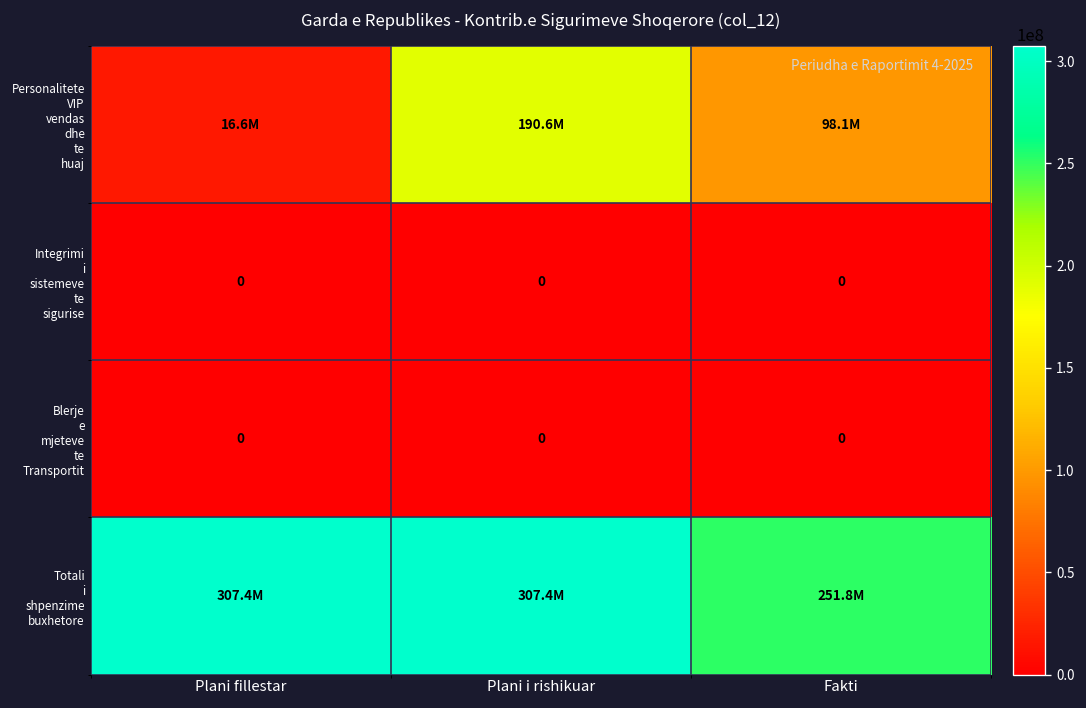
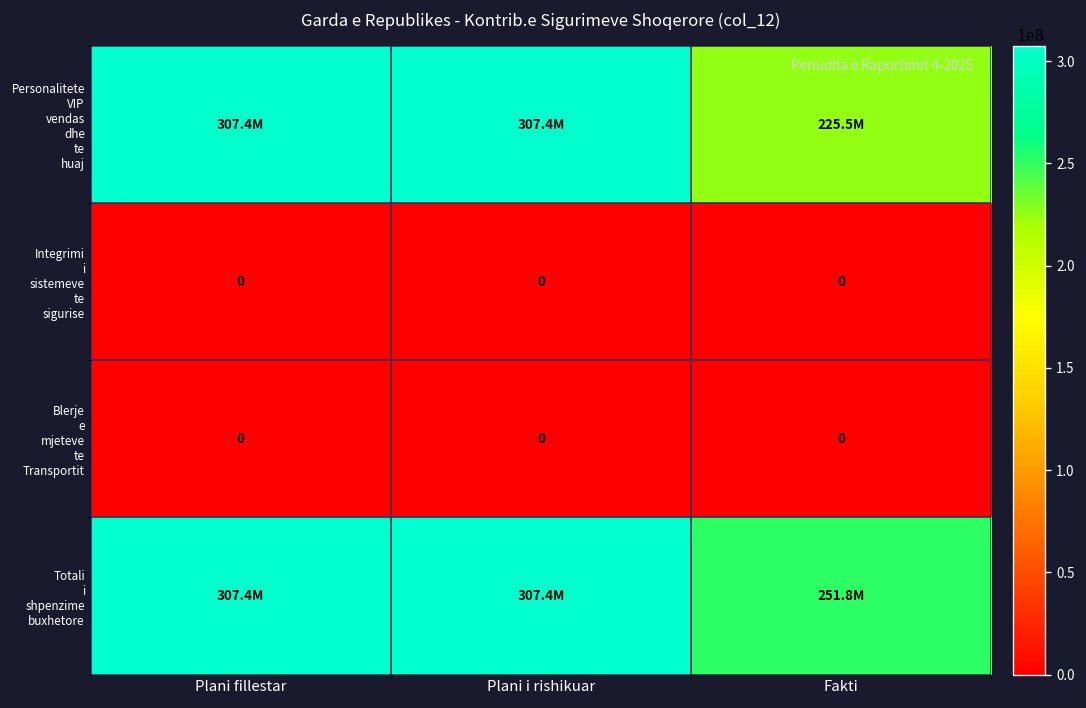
Personalitete VIP vendas dhe te huaj, Plani fillestar: 16.6M -> 307.4M
Personalitete VIP vendas dhe te huaj, Plani i rishikuar: 190.6M -> 307.4M
Personalitete VIP vendas dhe te huaj, Fakti: 98.1M -> 225.5M
